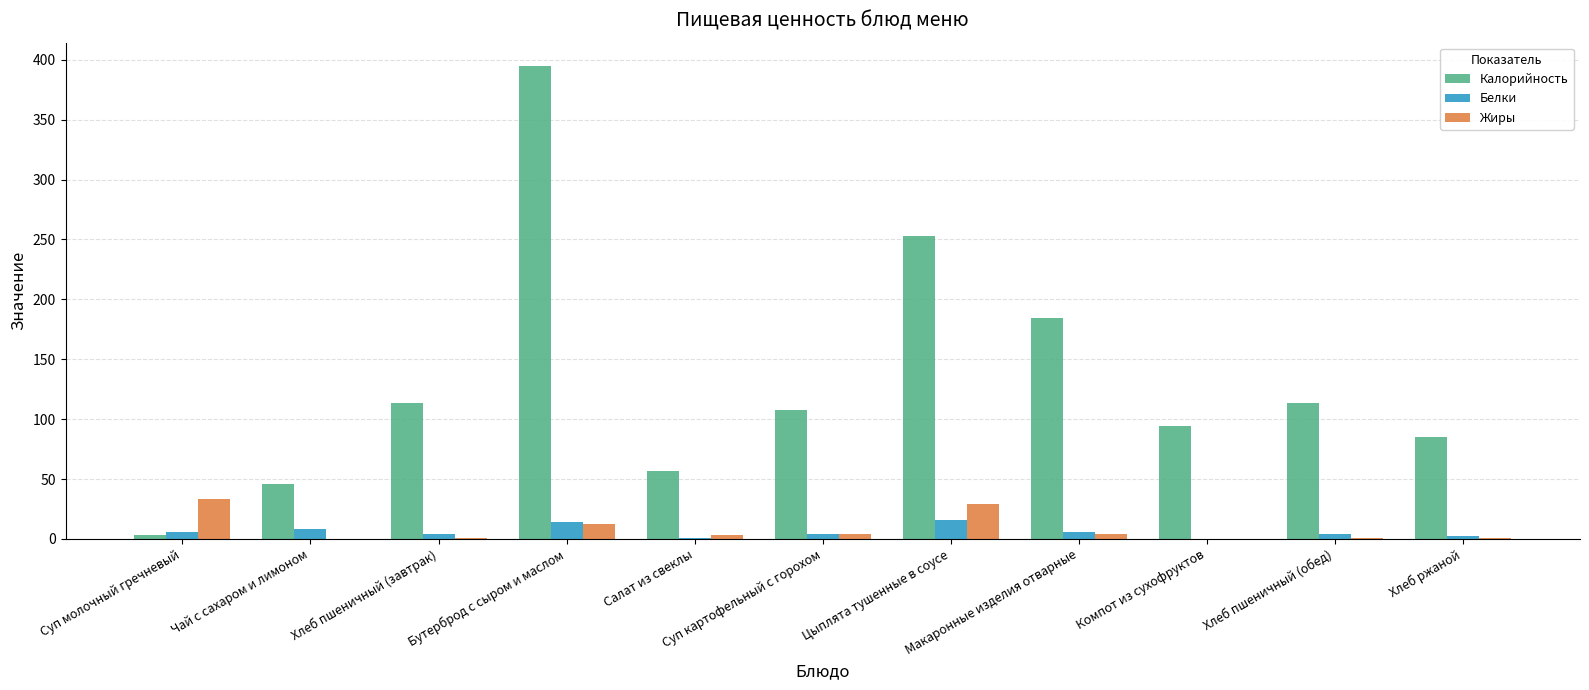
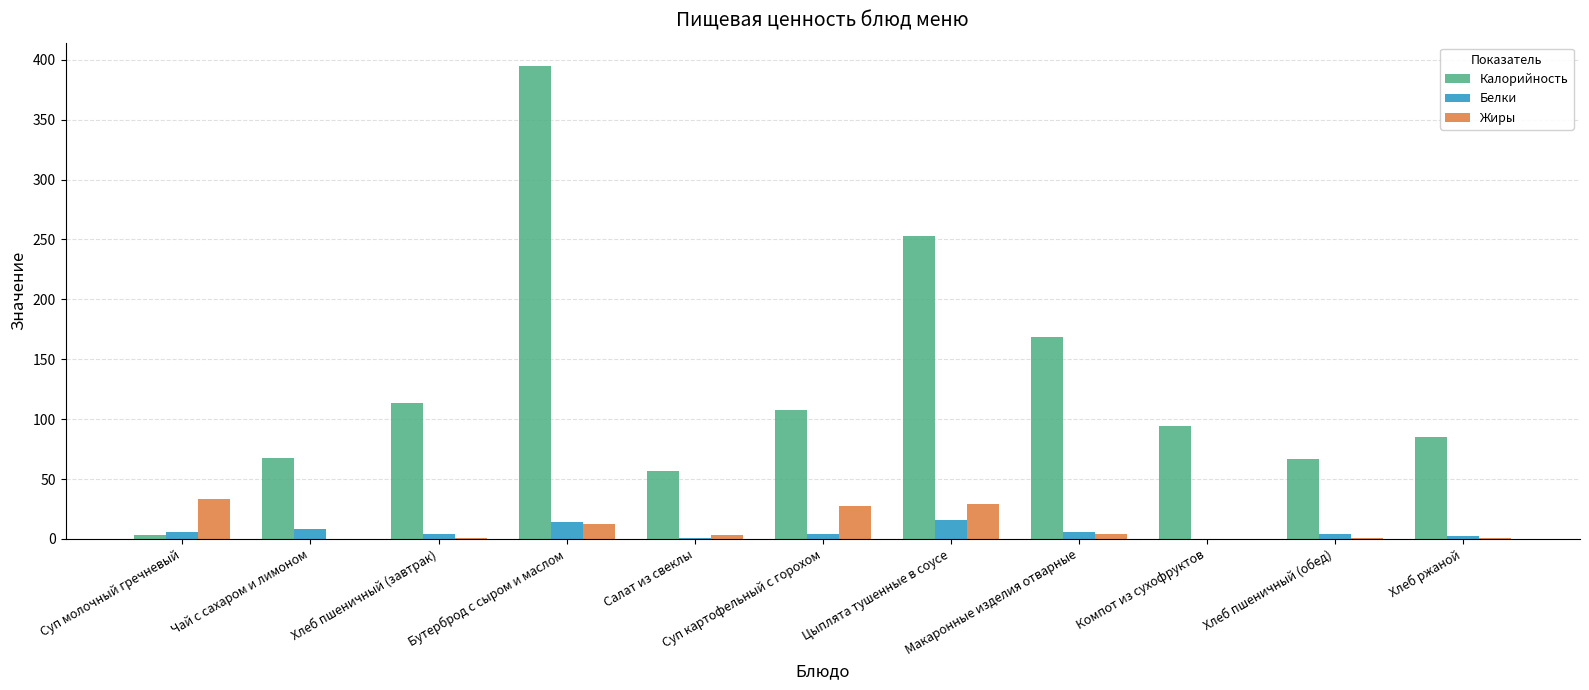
Калорийность, Чай с сахаром и лимоном: 46 -> 68
Жиры, Суп картофельный с горохом: 4 -> 28
Калорийность, Макаронные изделия отварные: 185 -> 168
Калорийность, Хлеб пшеничный (обед): 113 -> 67
